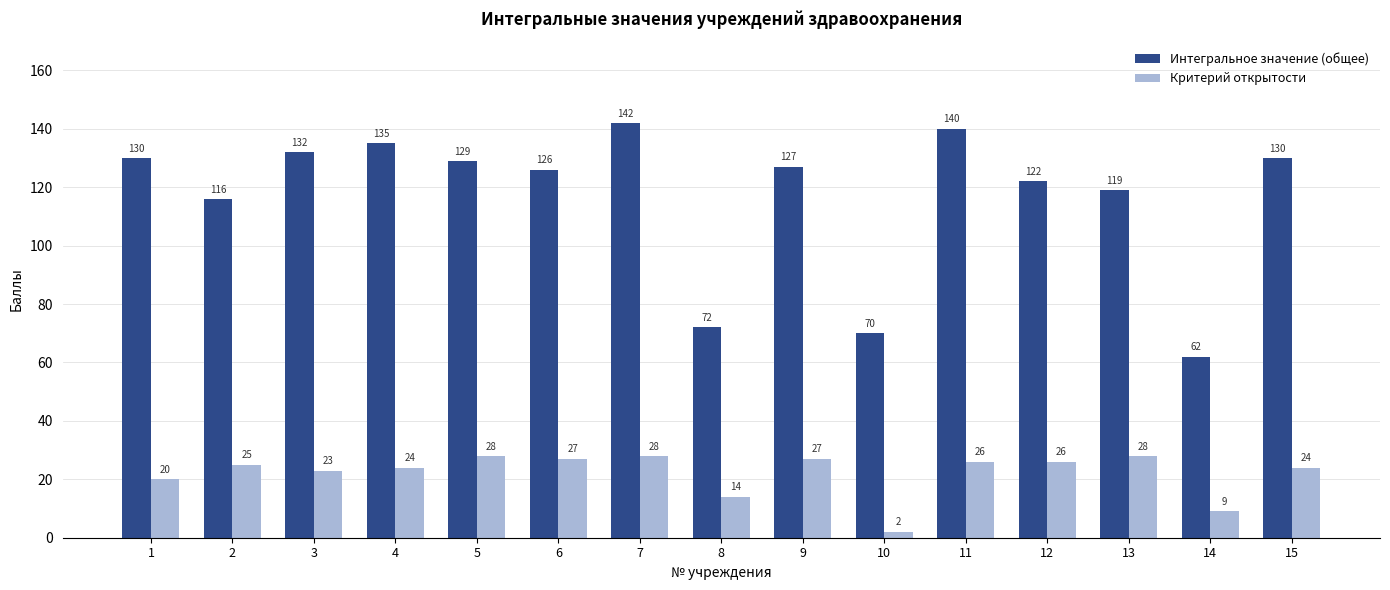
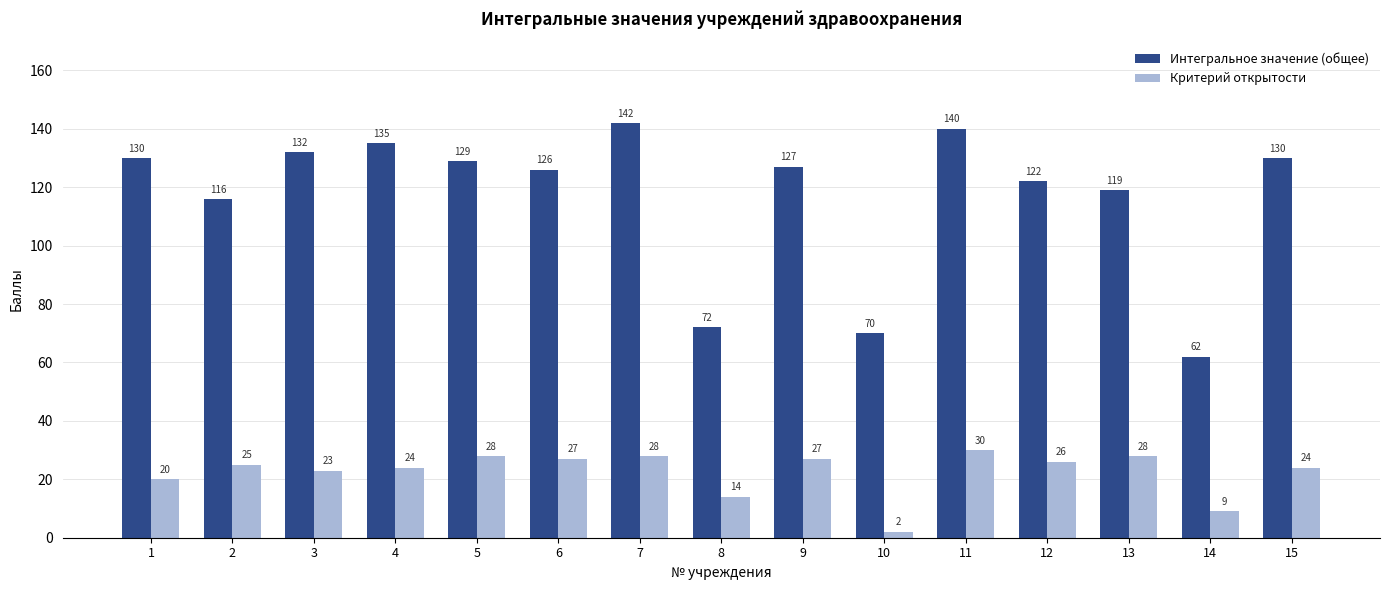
Критерий открытости, 11: 26 -> 30
